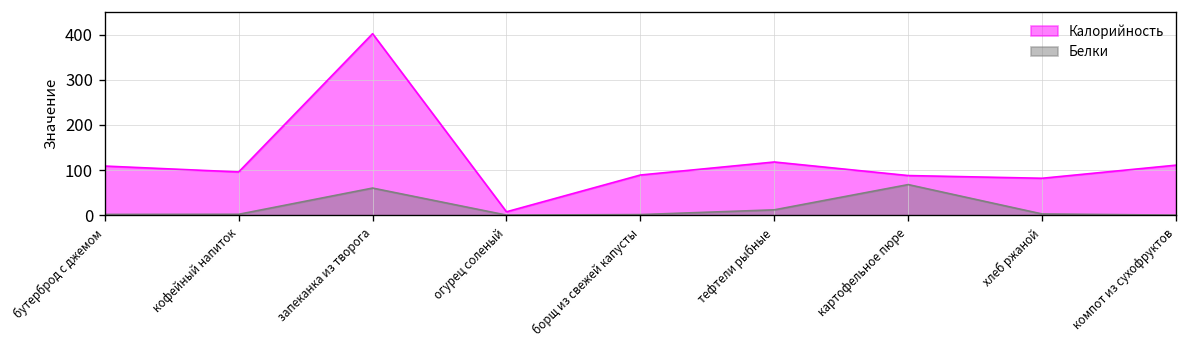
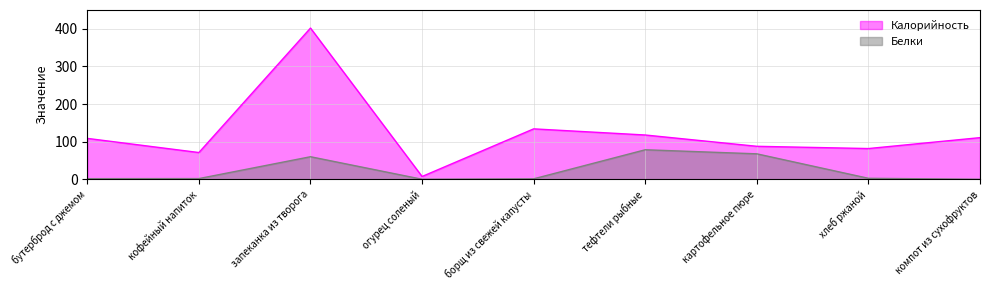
Калорийность, кофейный напиток: 100 -> 70
Калорийность, борщ из свежей капусты: 90 -> 130
Белки, тефтели рыбные: 10 -> 80
